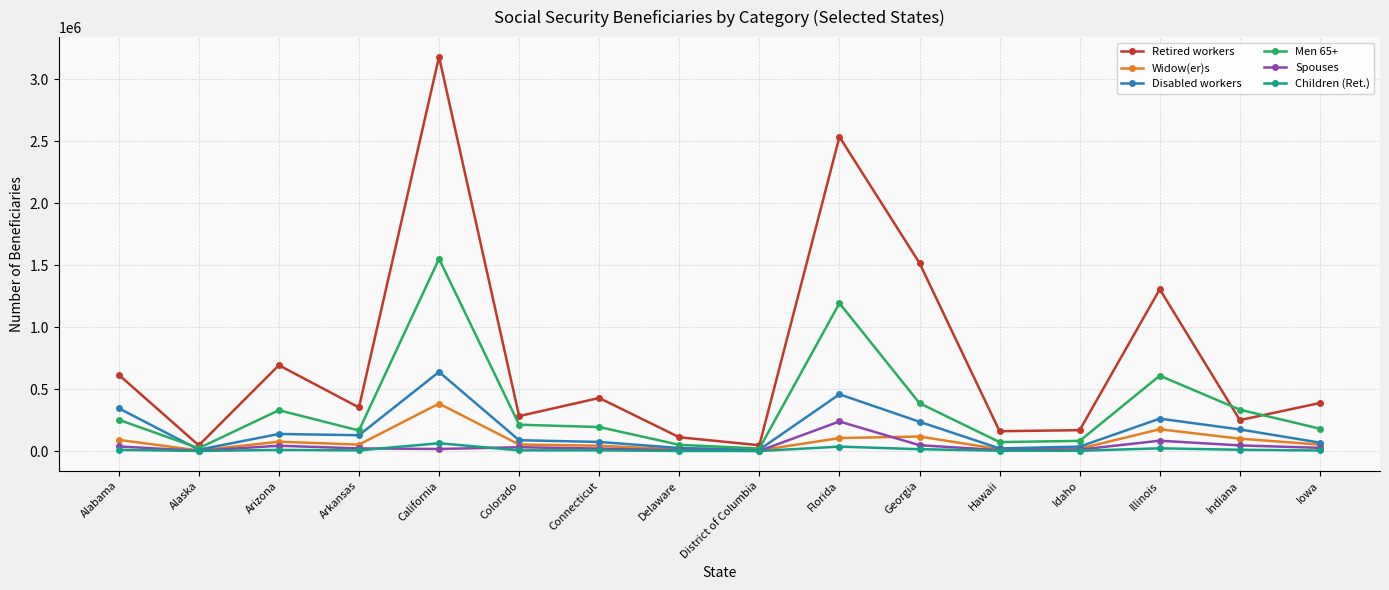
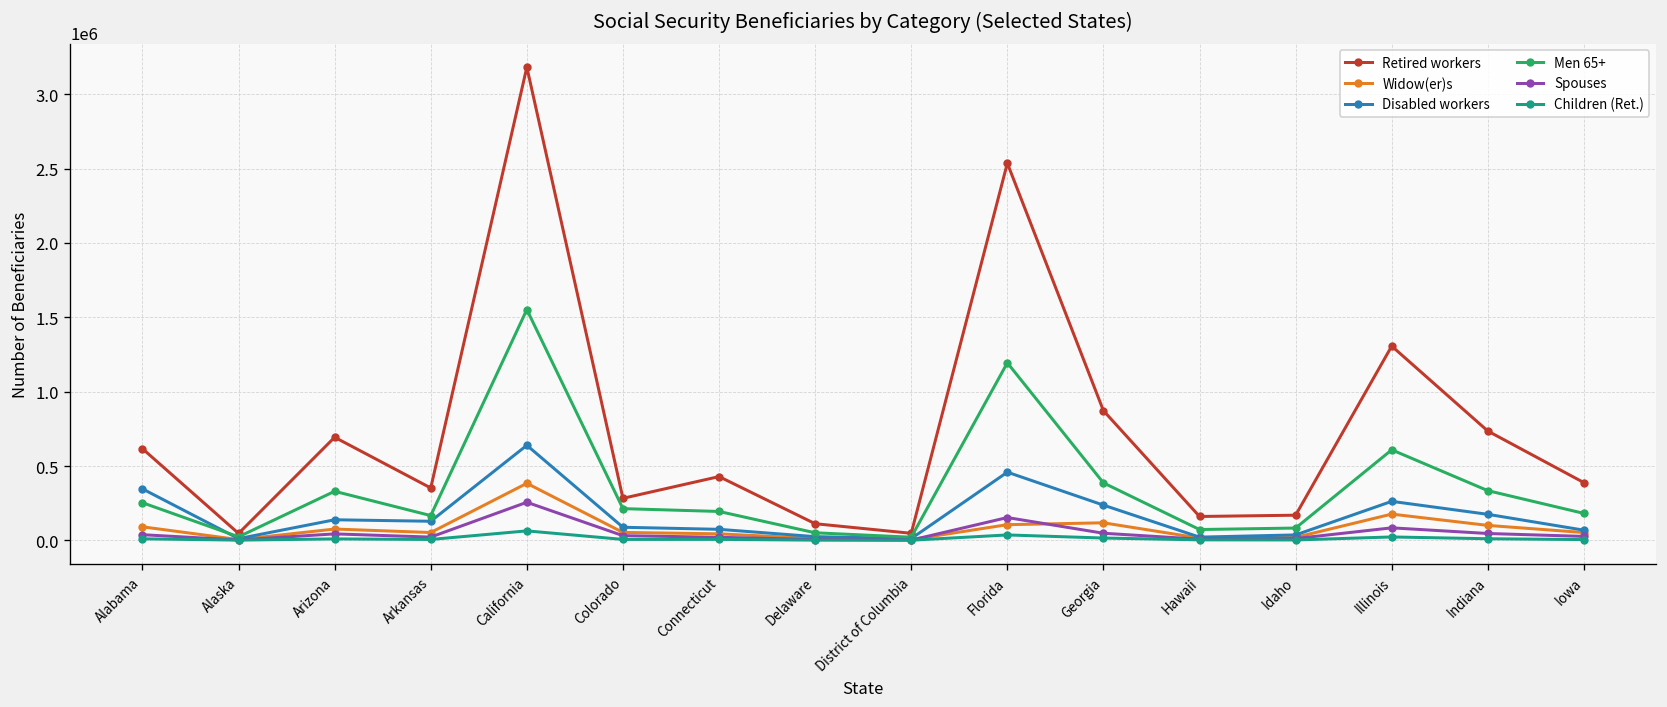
Spouses, California: 20000 -> 260000
Spouses, Florida: 240000 -> 150000
Retired workers, Georgia: 1520000 -> 870000
Retired workers, Indiana: 250000 -> 740000
